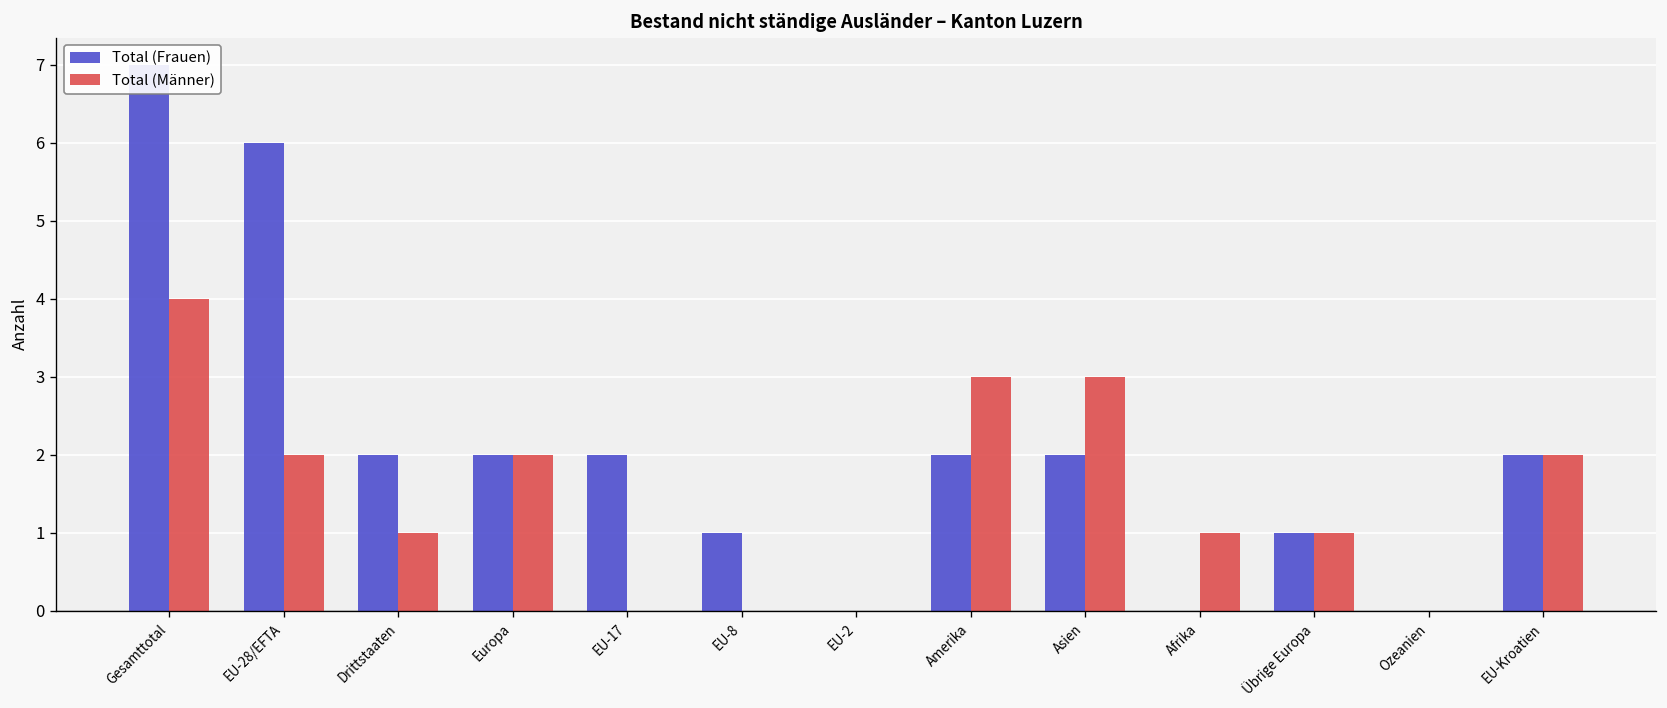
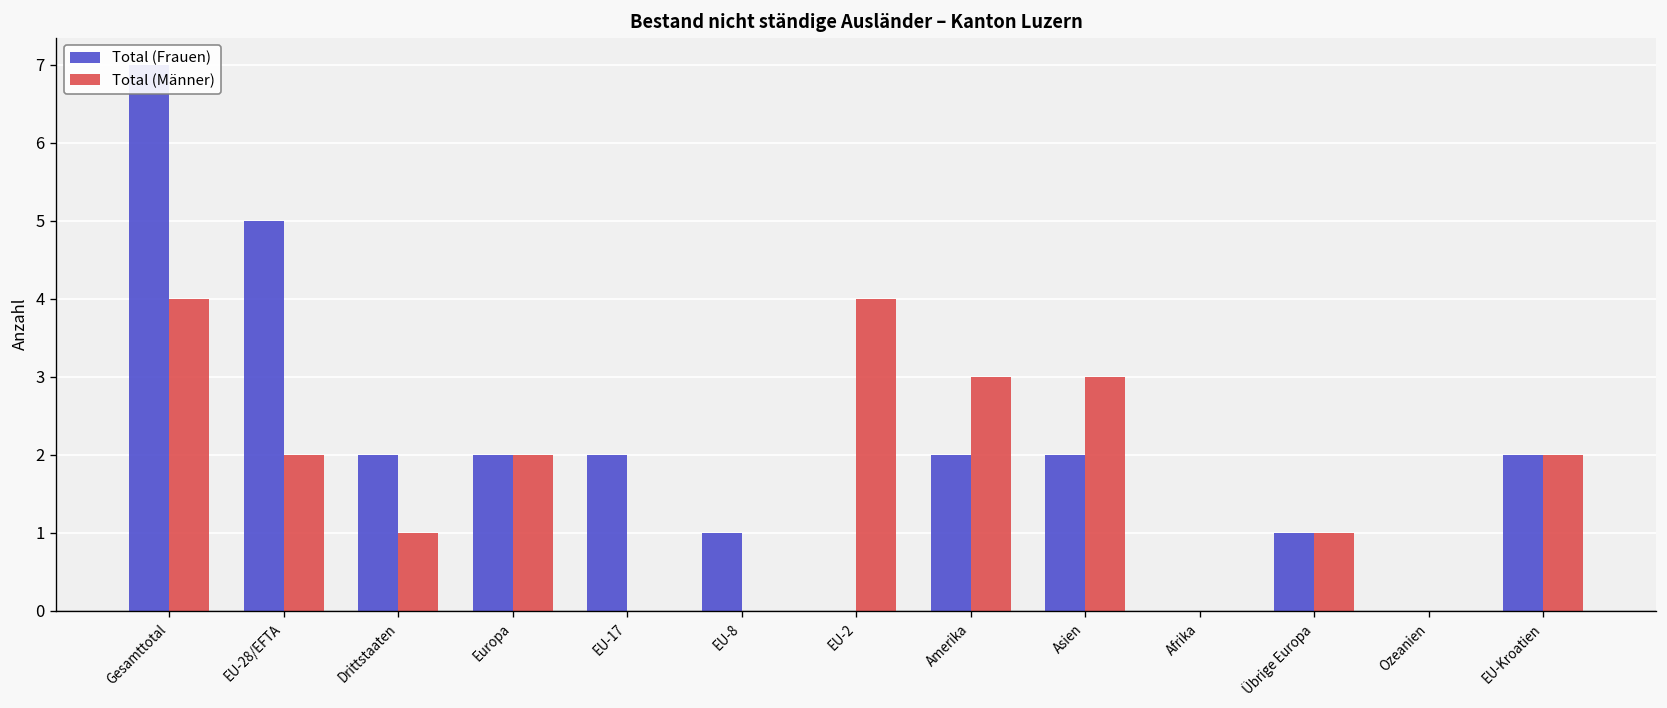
Total (Frauen), EU-28/EFTA: 6 -> 5
Total (Männer), EU-2: 0 -> 4
Total (Männer), Afrika: 1 -> 0
